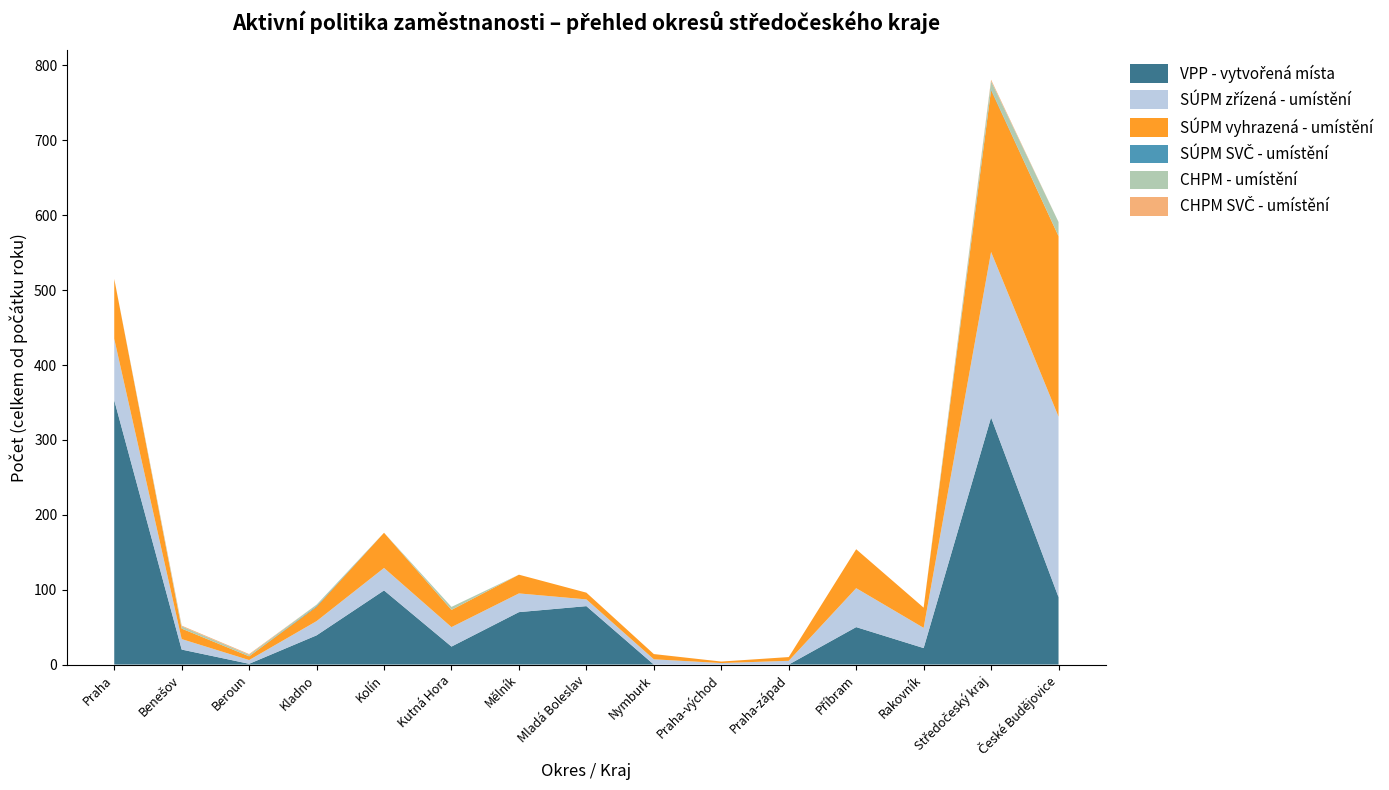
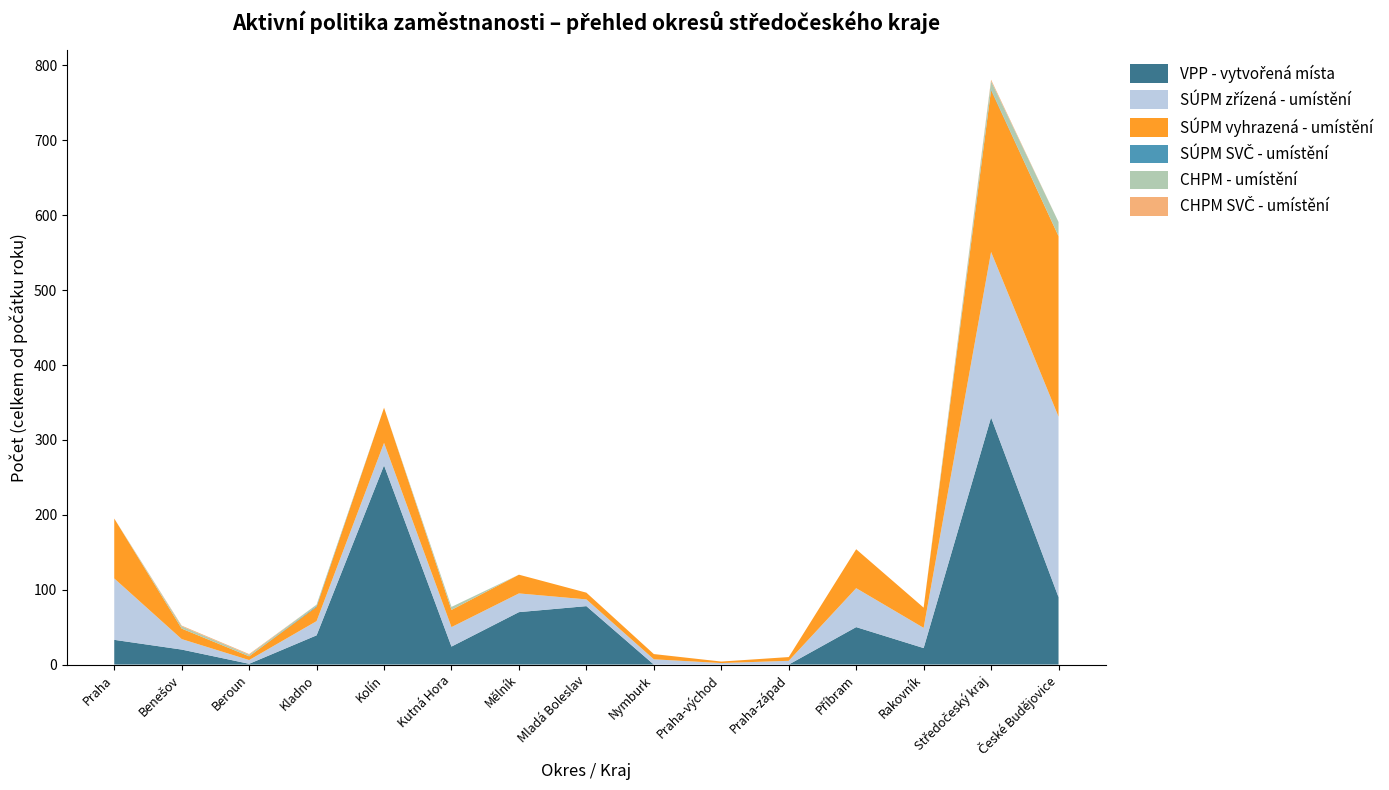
VPP - vytvořená místa, Praha: 350 -> 30
VPP - vytvořená místa, Kolín: 100 -> 270
